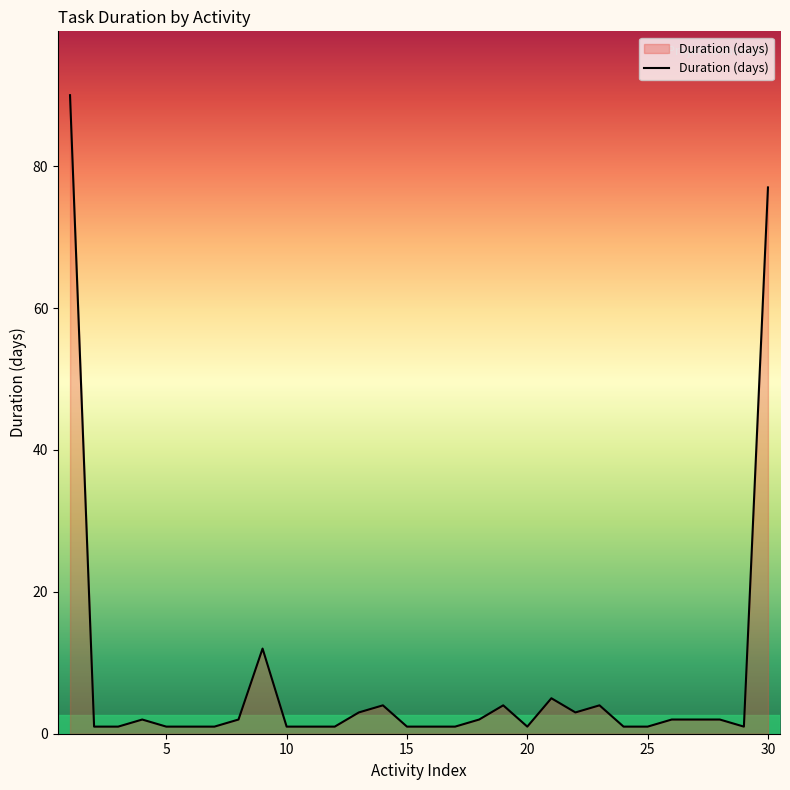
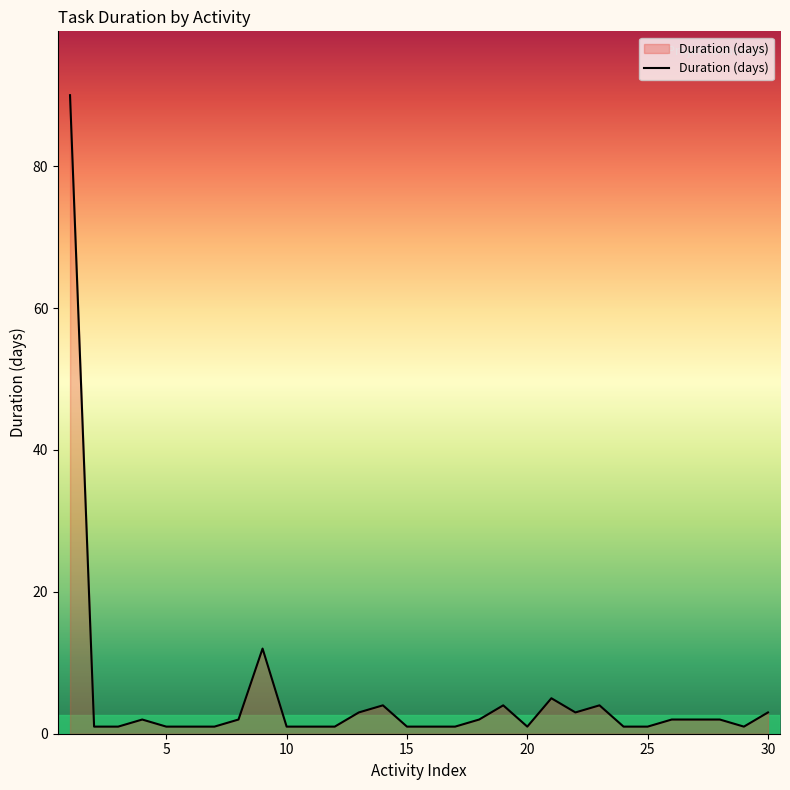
30: 77 -> 3
